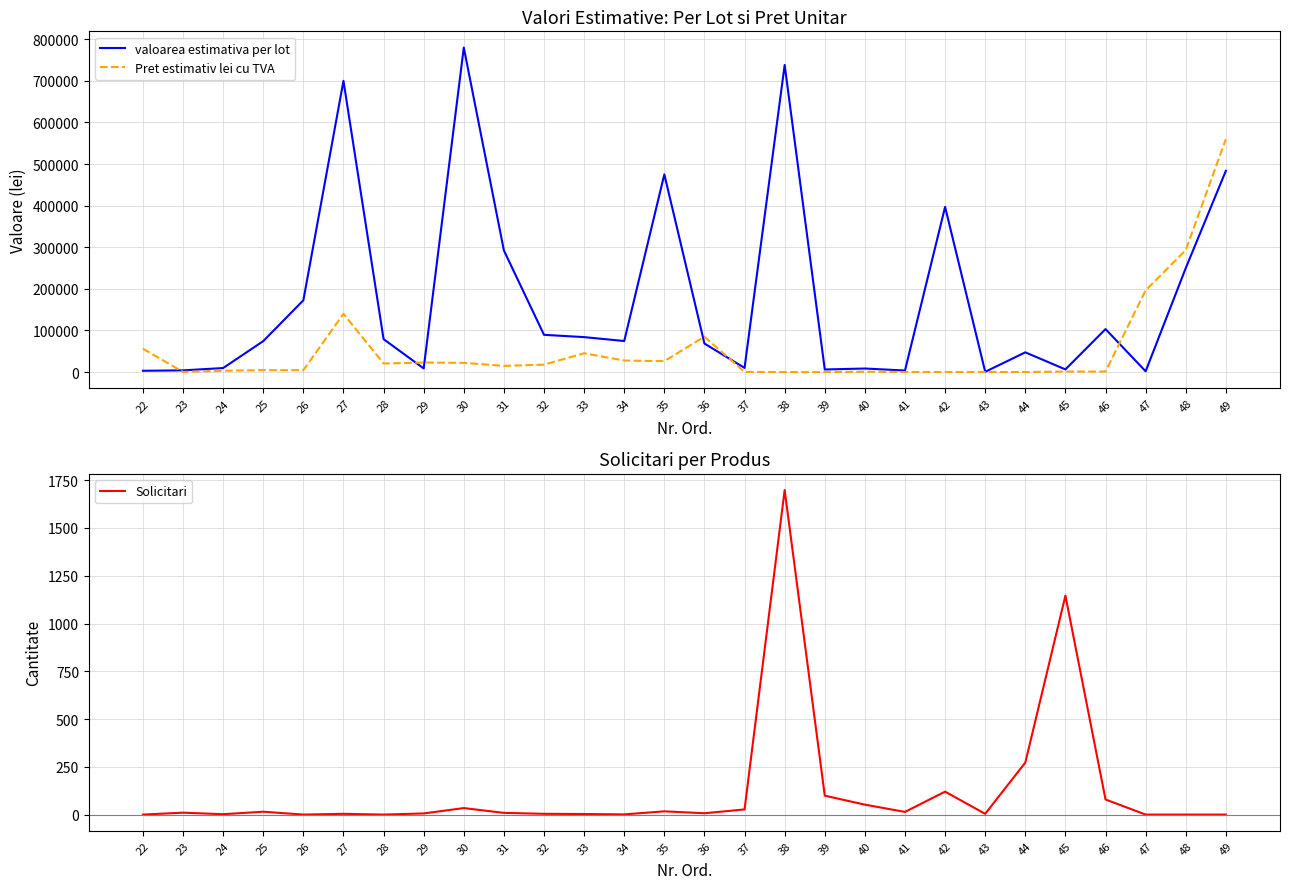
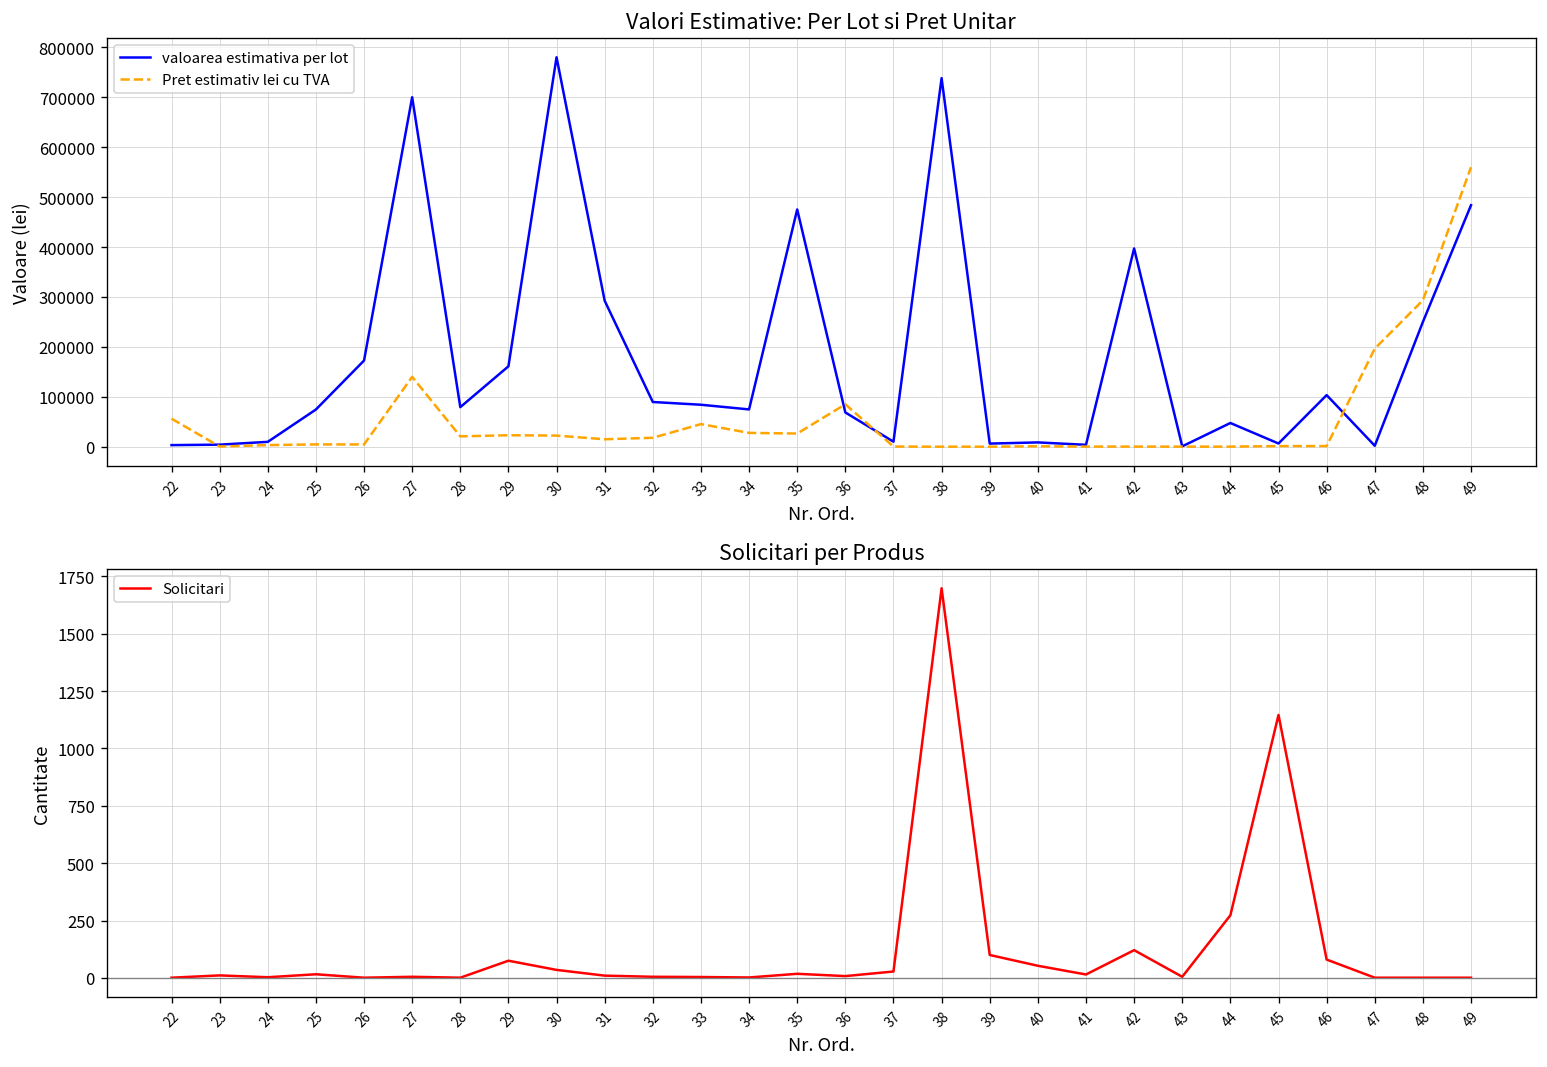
Valori Estimative: Per Lot si Pret Unitar, valoarea estimativa per lot, 29: 10000 -> 160000
Solicitari per Produs, 29: 10 -> 80
